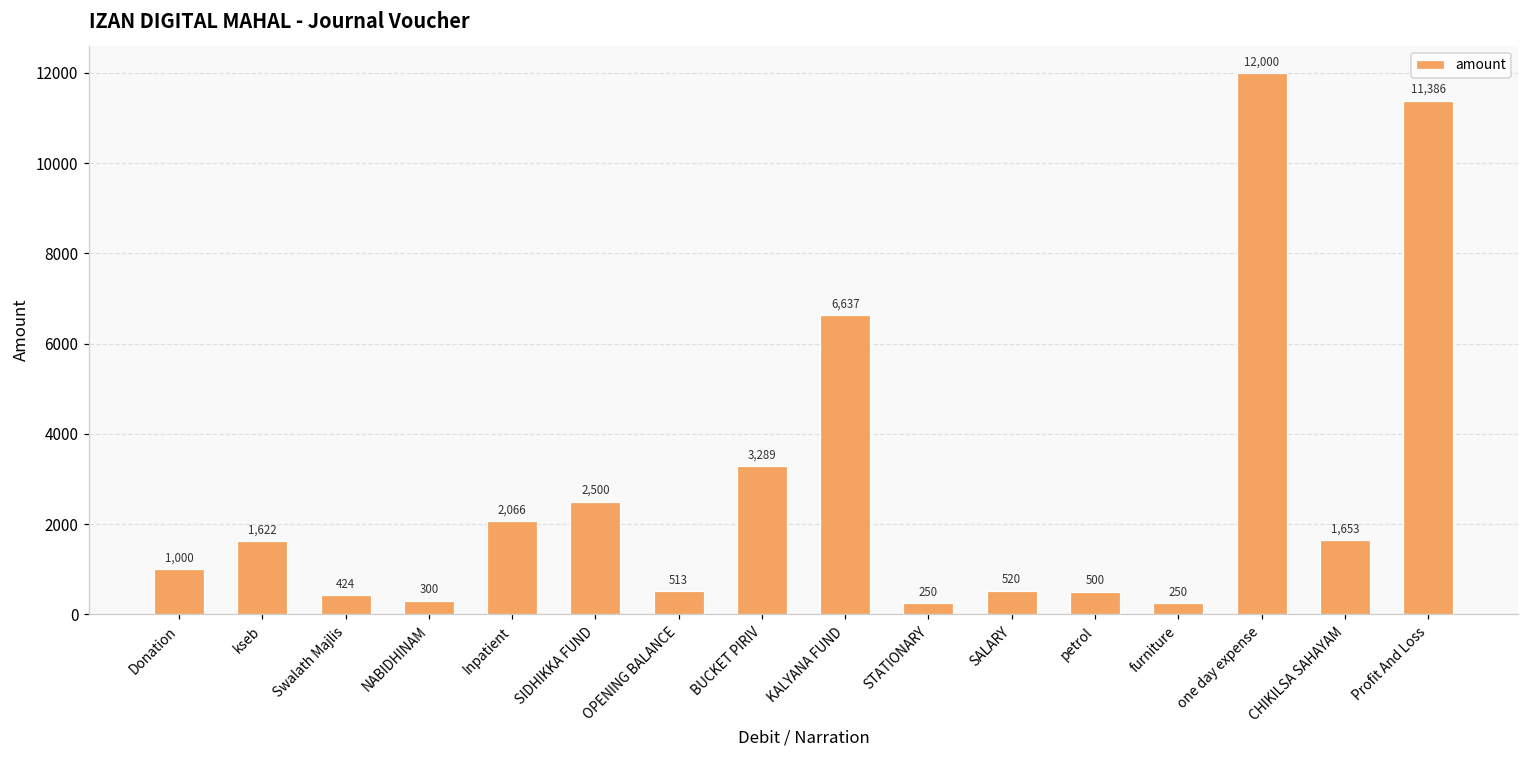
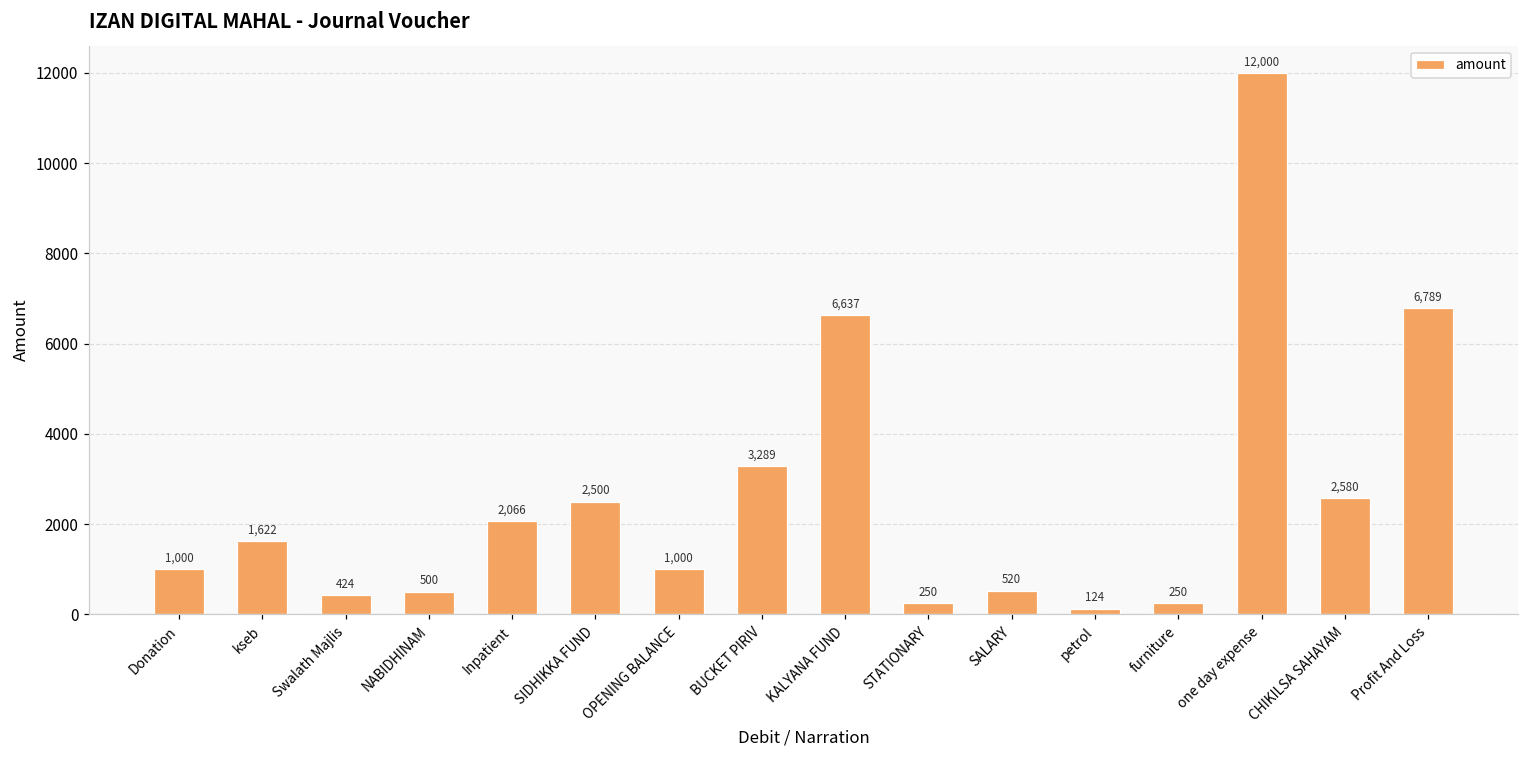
NABIDHINAM: 300 -> 500
OPENING BALANCE: 513 -> 1,000
petrol: 500 -> 124
CHIKILSA SAHAYAM: 1,653 -> 2,580
Profit And Loss: 11,386 -> 6,789
